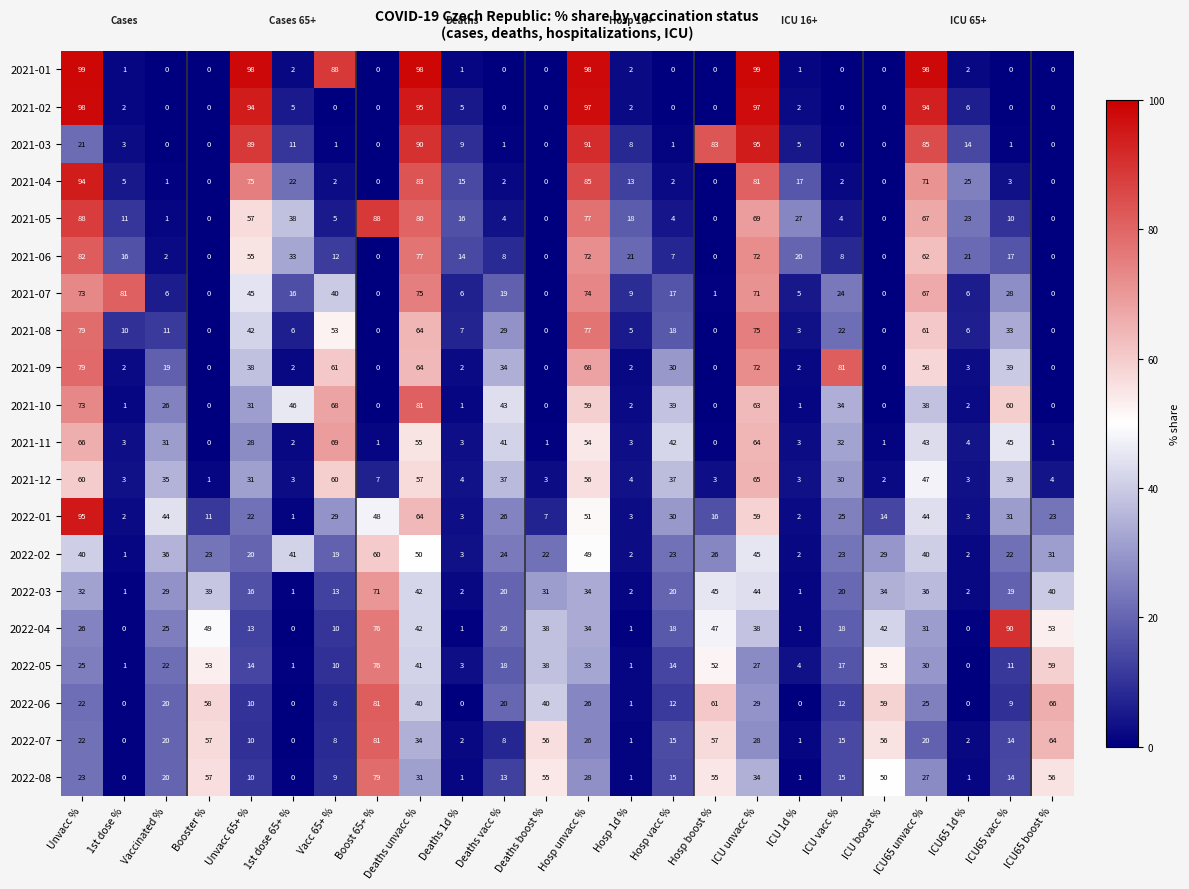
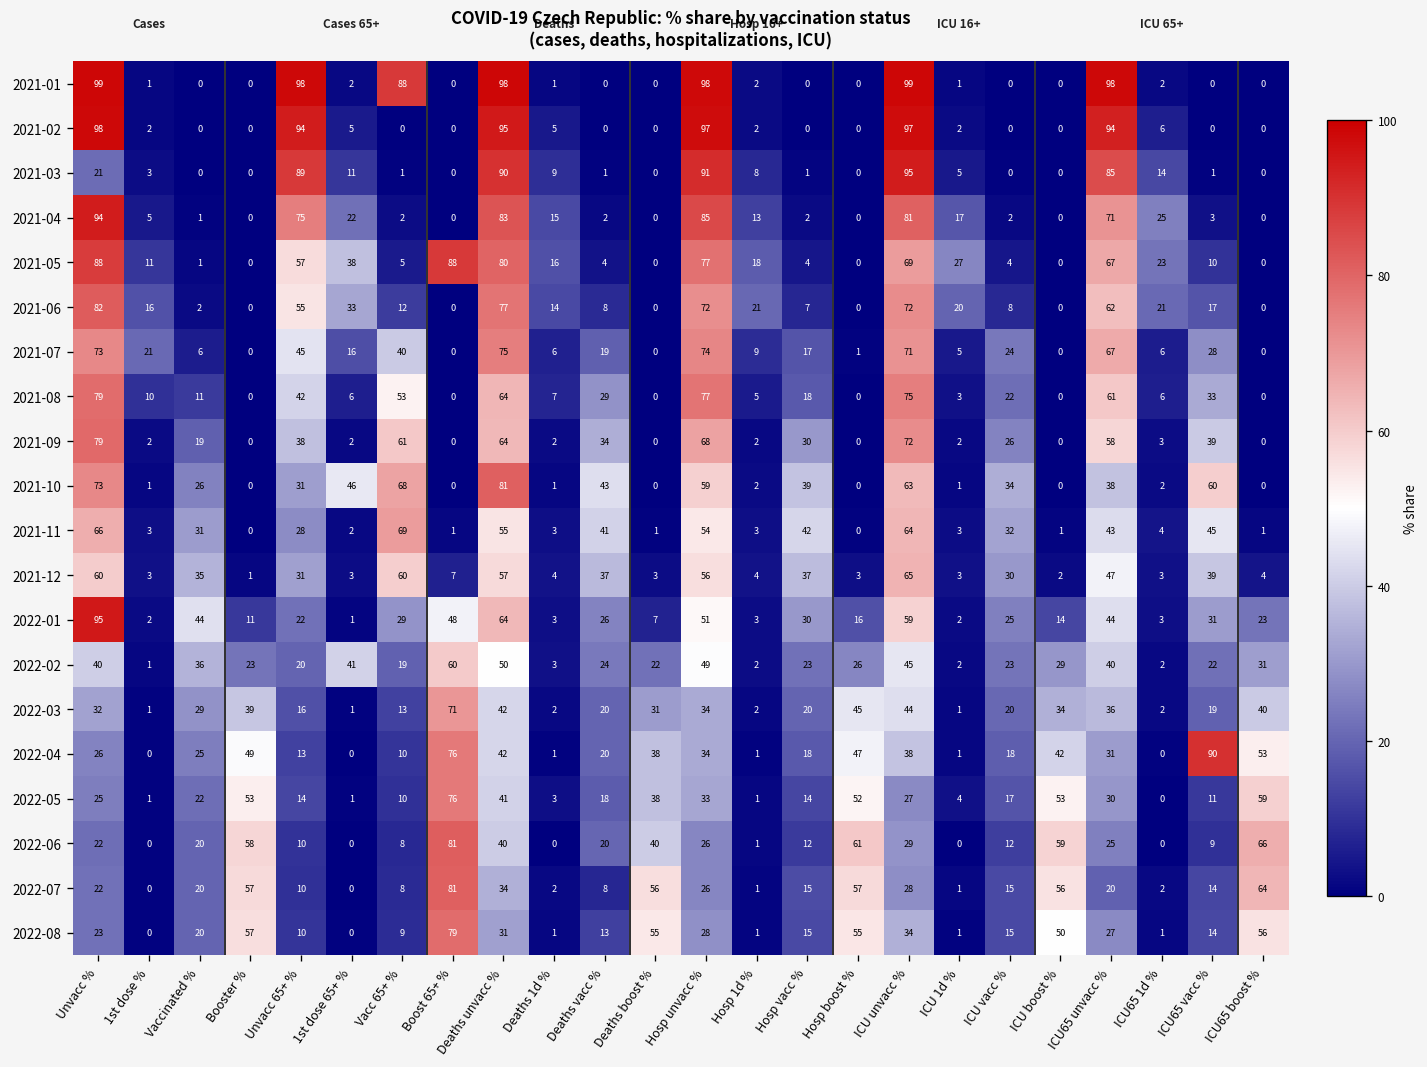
2021-03, Hosp boost %: 83 -> 0
2021-07, 1st dose %: 81 -> 21
2021-09, ICU vacc %: 81 -> 26
